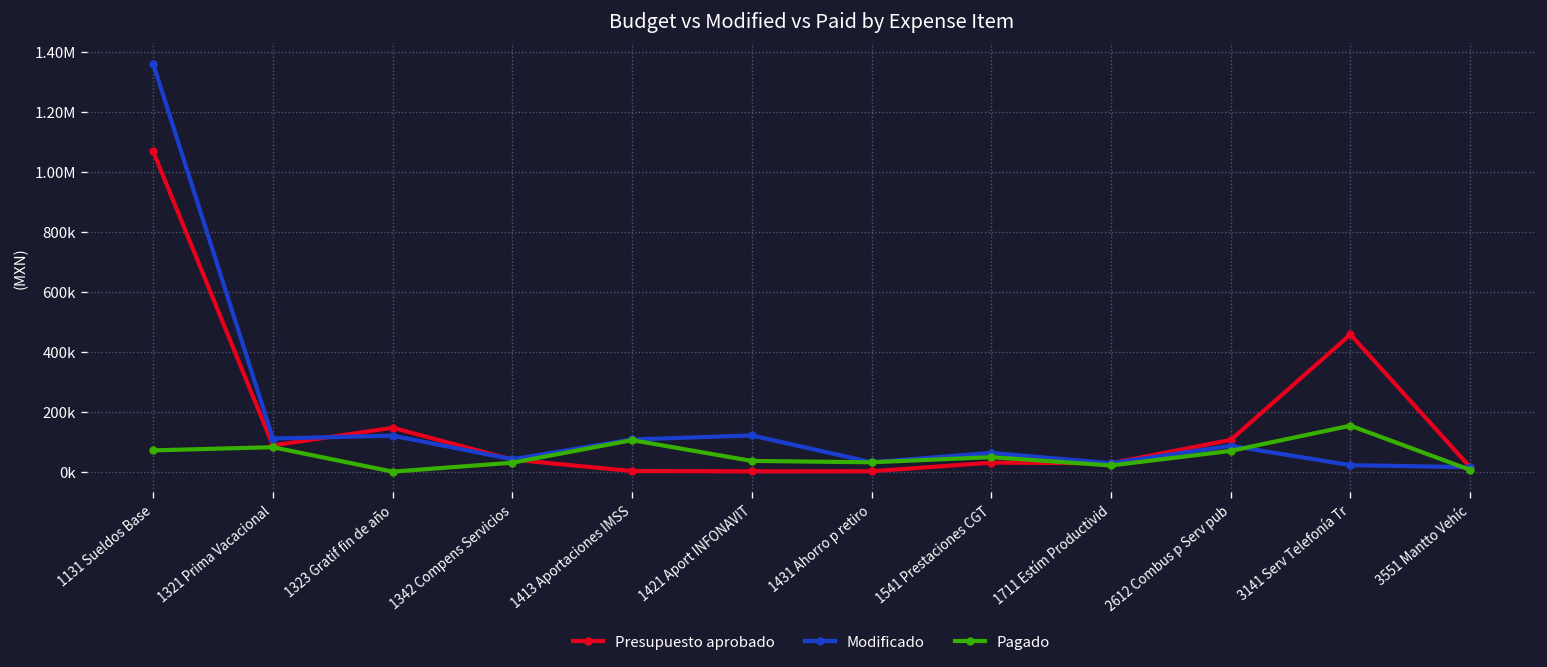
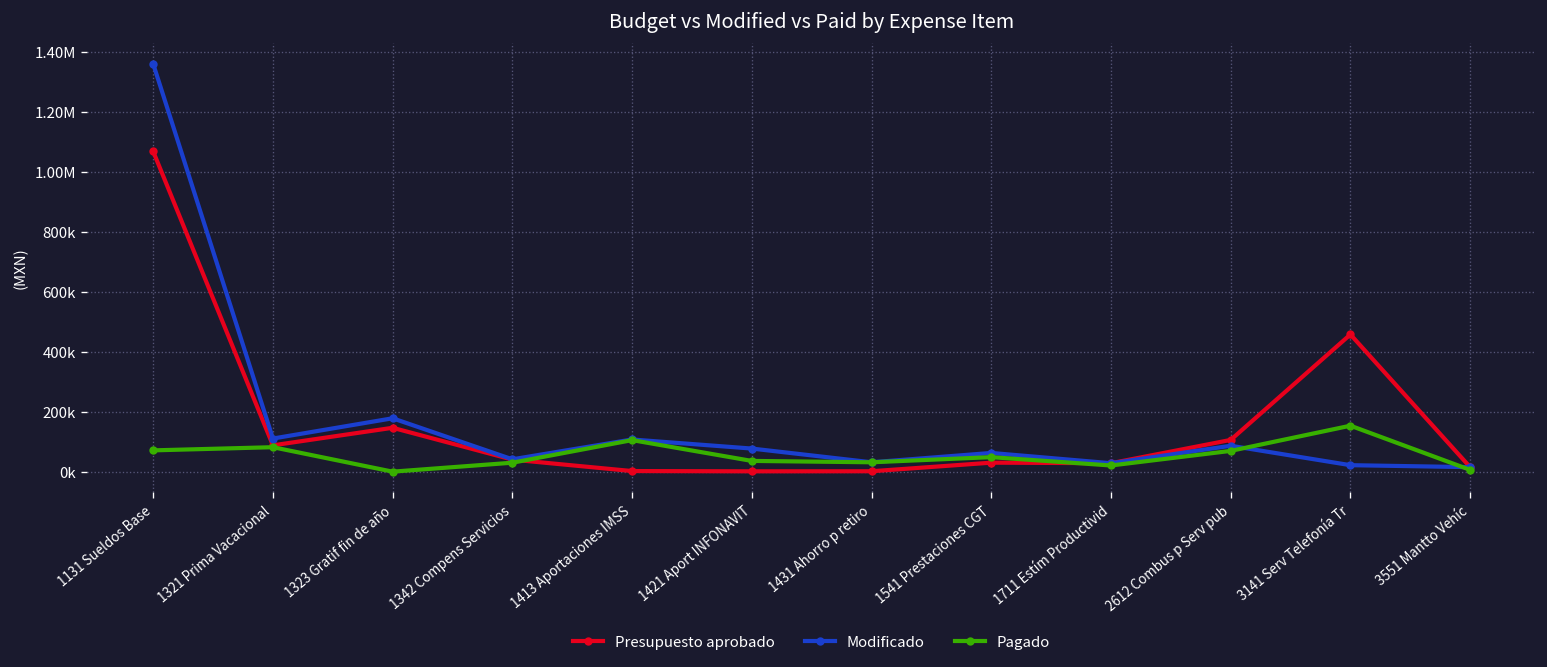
Modificado, 1323 Gratif fin de año: 120000 -> 180000
Modificado, 1421 Aport INFONAVIT: 120000 -> 80000
